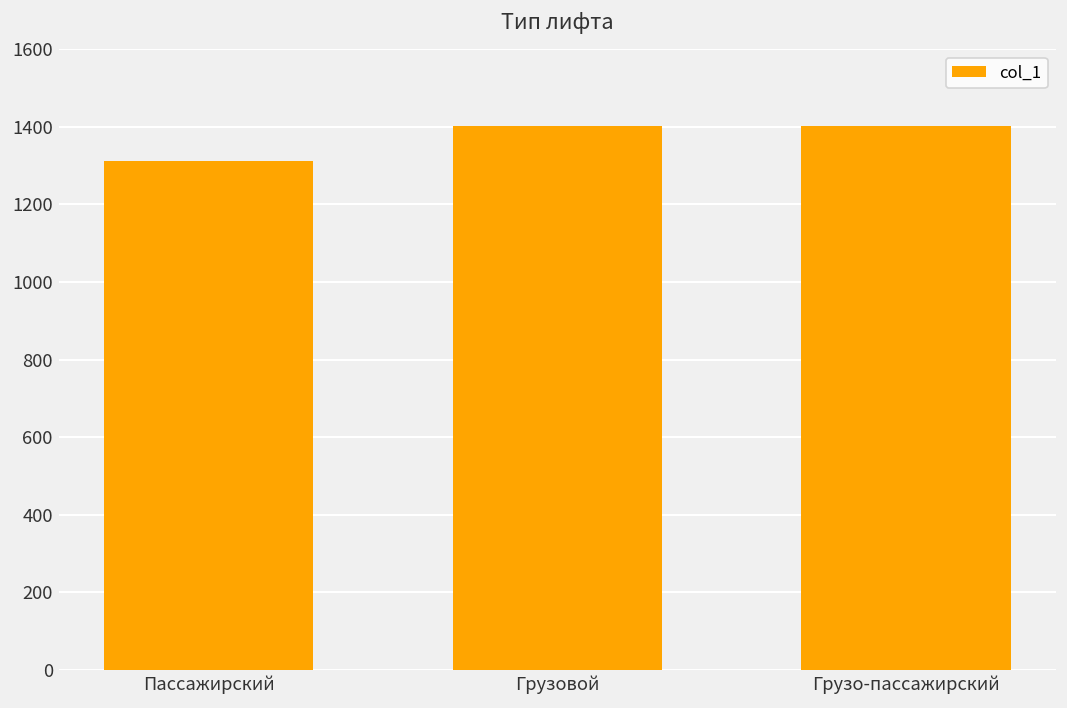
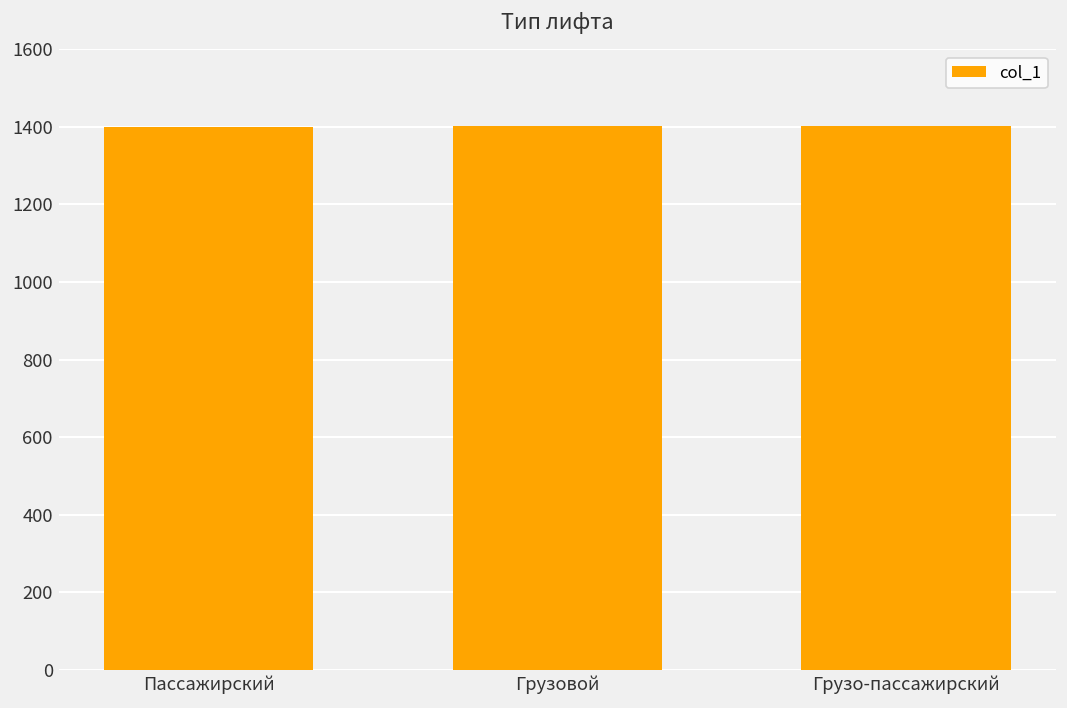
Пассажирский: 1310 -> 1400
